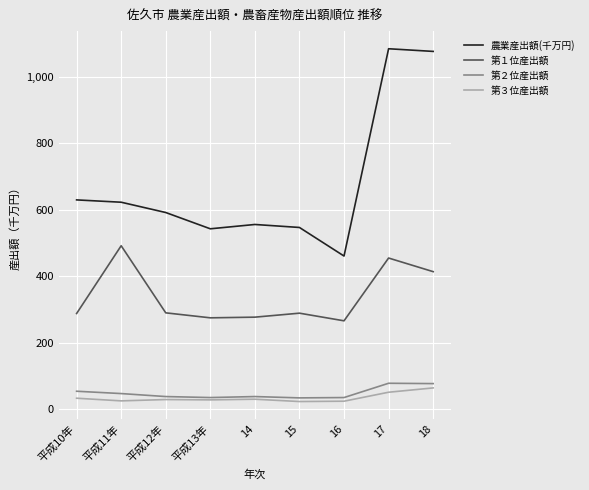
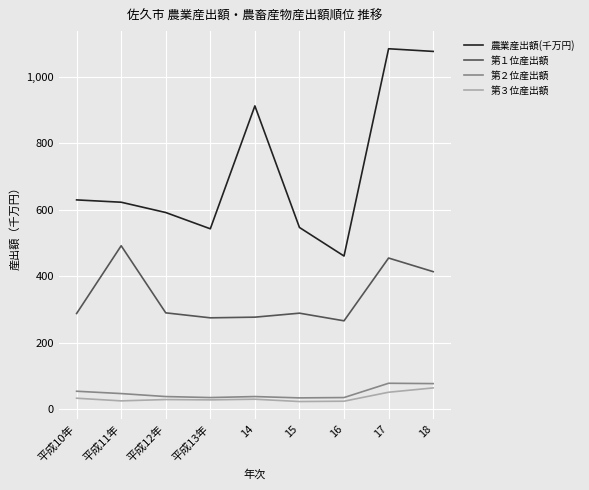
農業産出額(千万円), 14: 560 -> 910
